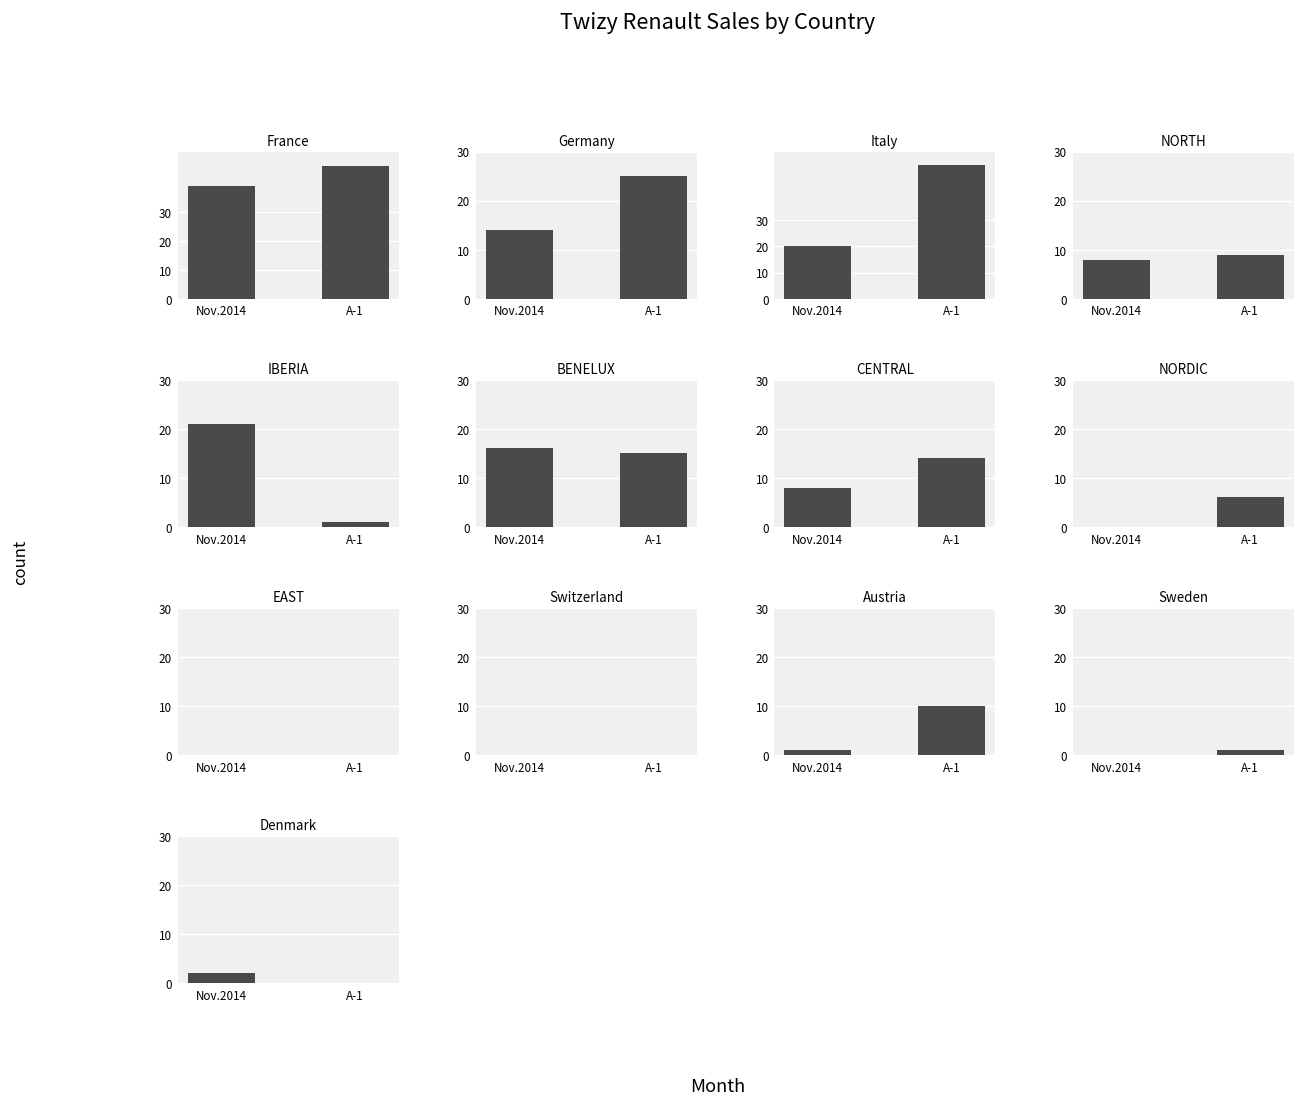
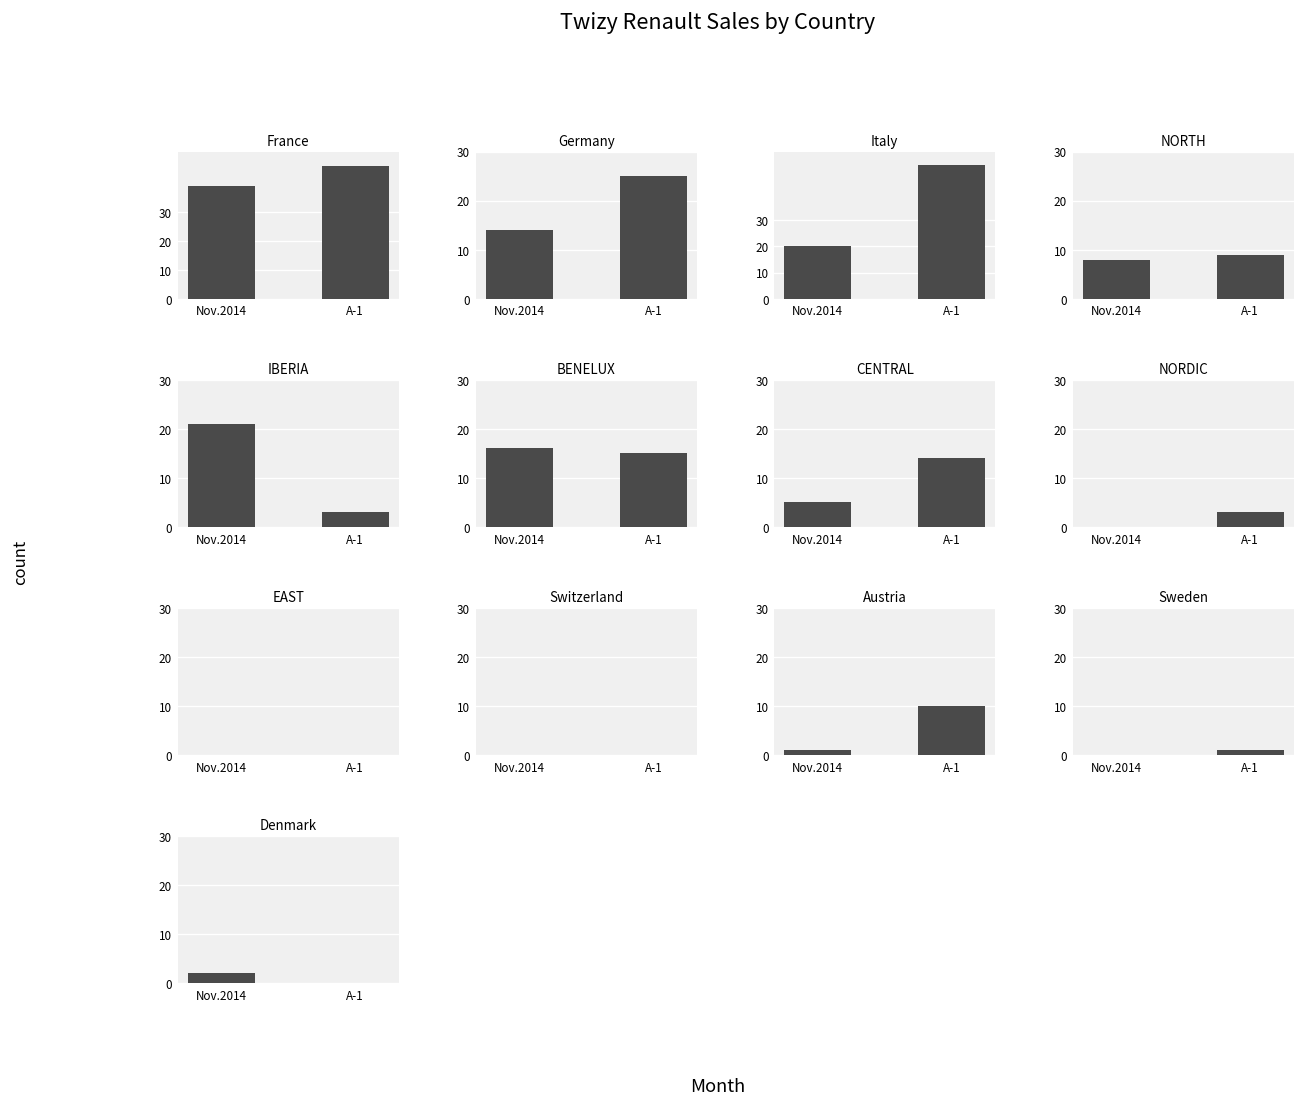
IBERIA, A-1: 1 -> 3
CENTRAL, Nov.2014: 8 -> 5
NORDIC, A-1: 6 -> 3
